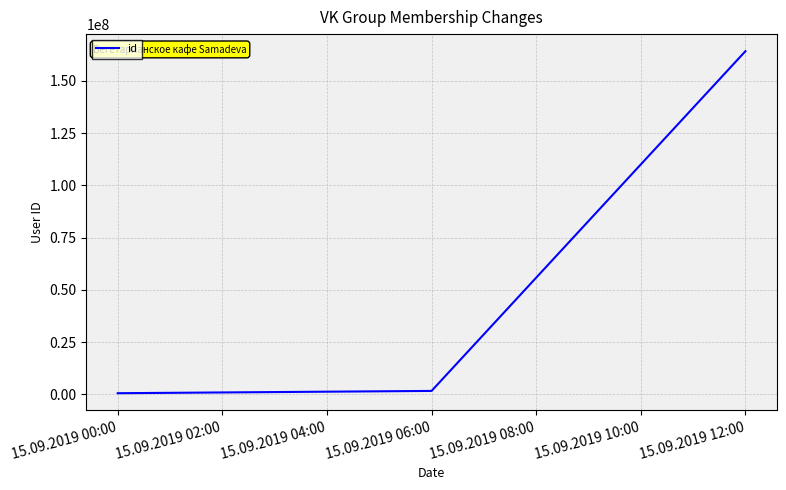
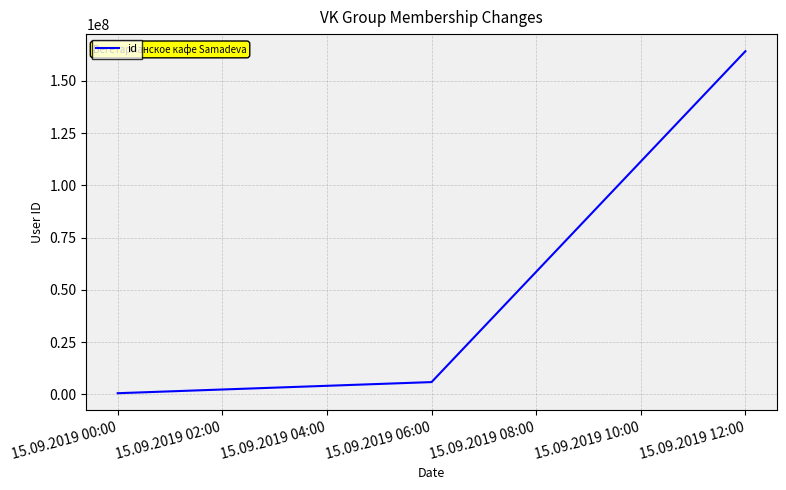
15.09.2019 06:00: 2000000 -> 6000000
